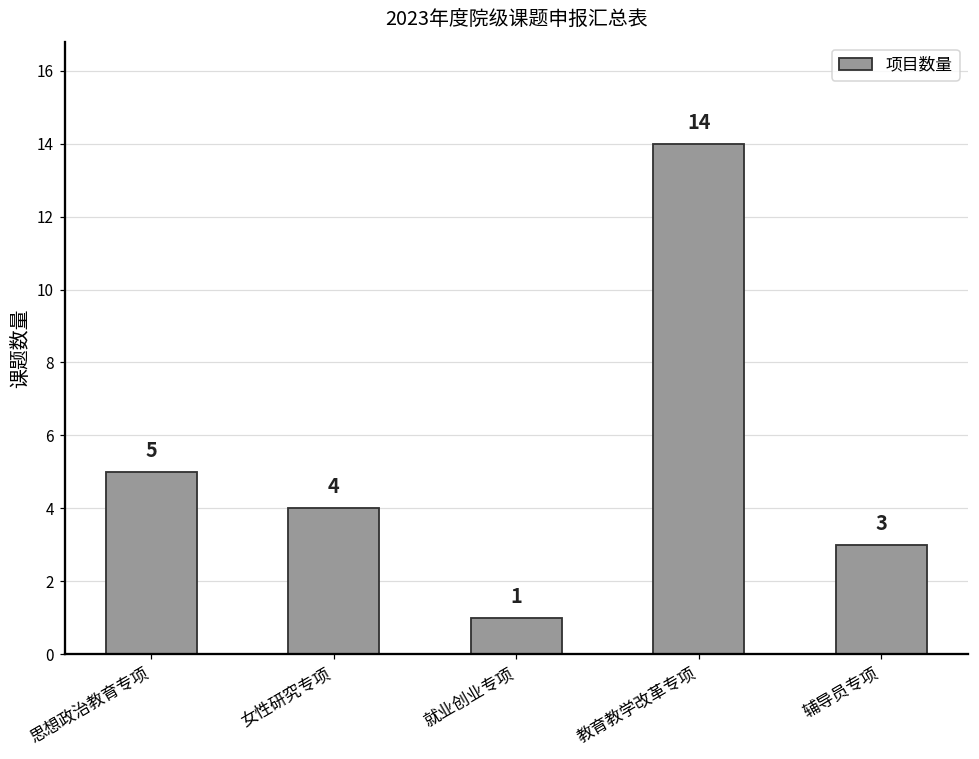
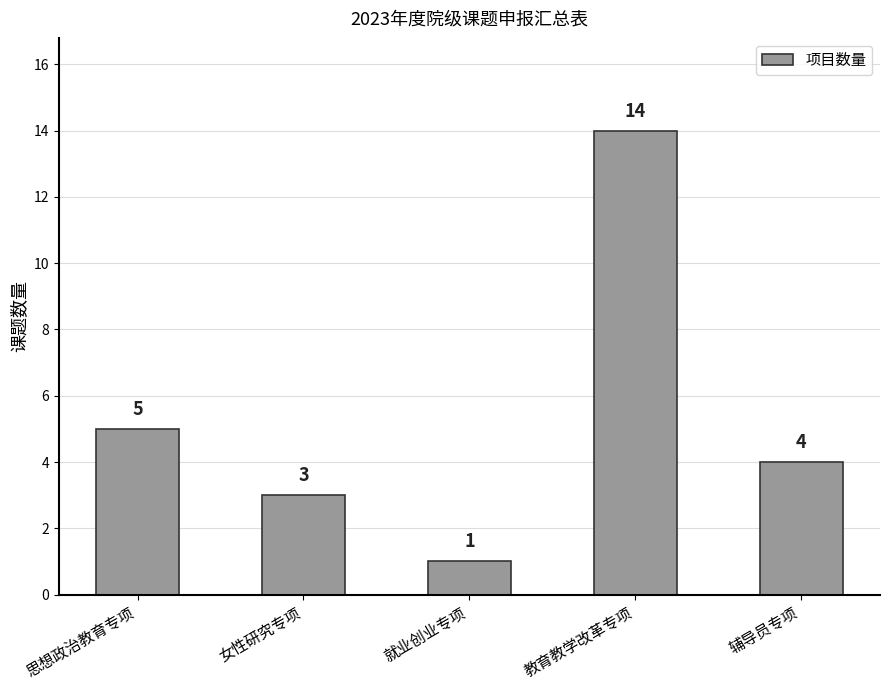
女性研究专项: 4 -> 3
辅导员专项: 3 -> 4
